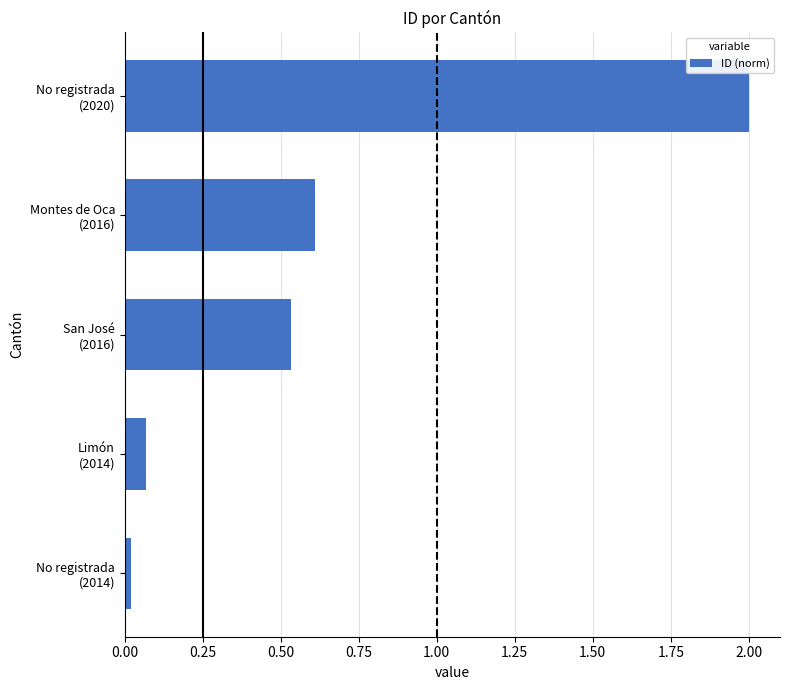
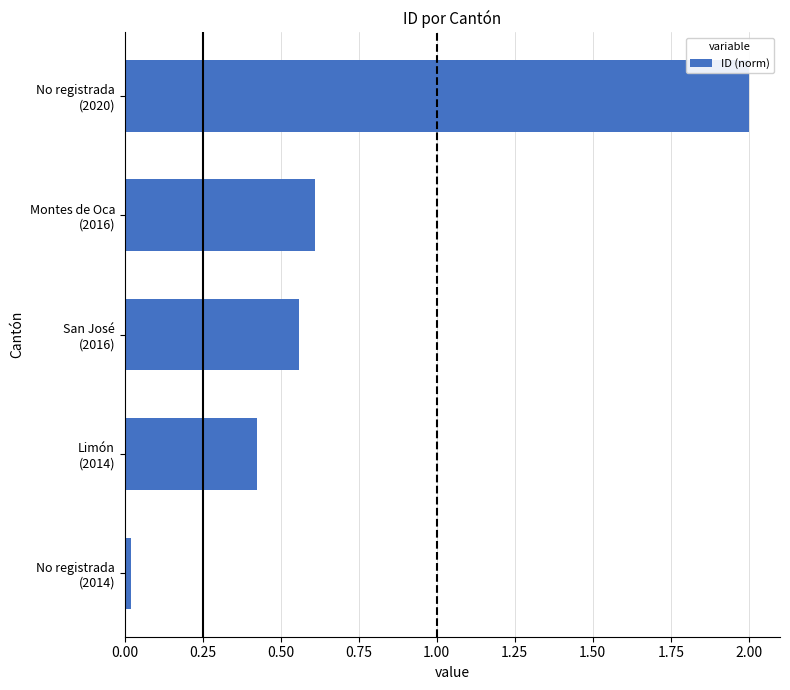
San José (2016): 0.53 -> 0.56
Limón (2014): 0.07 -> 0.42
